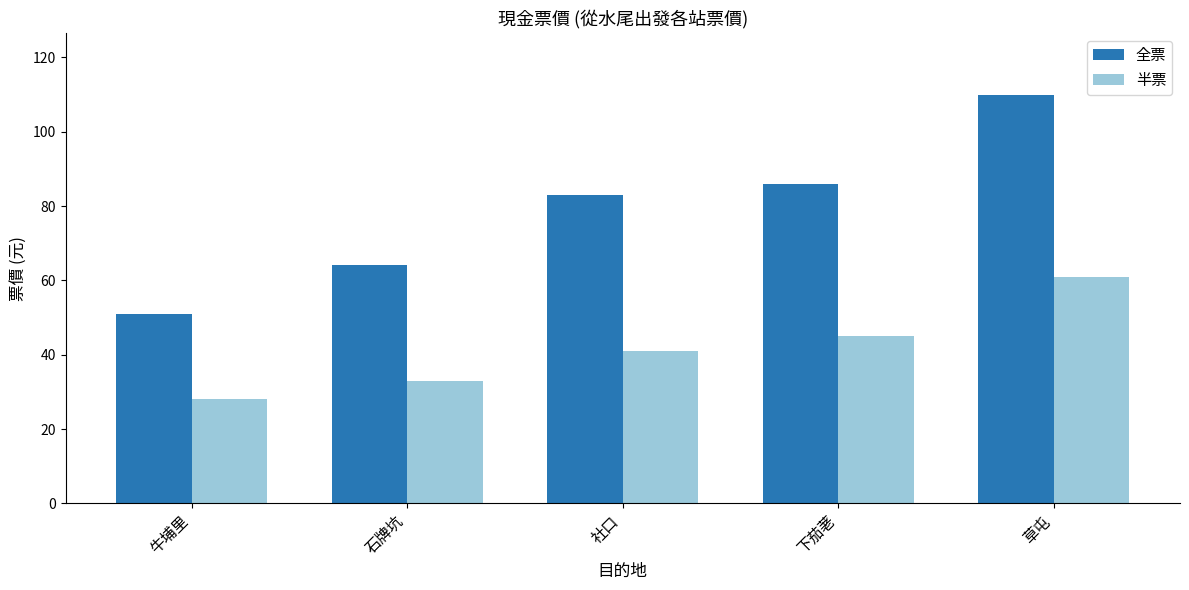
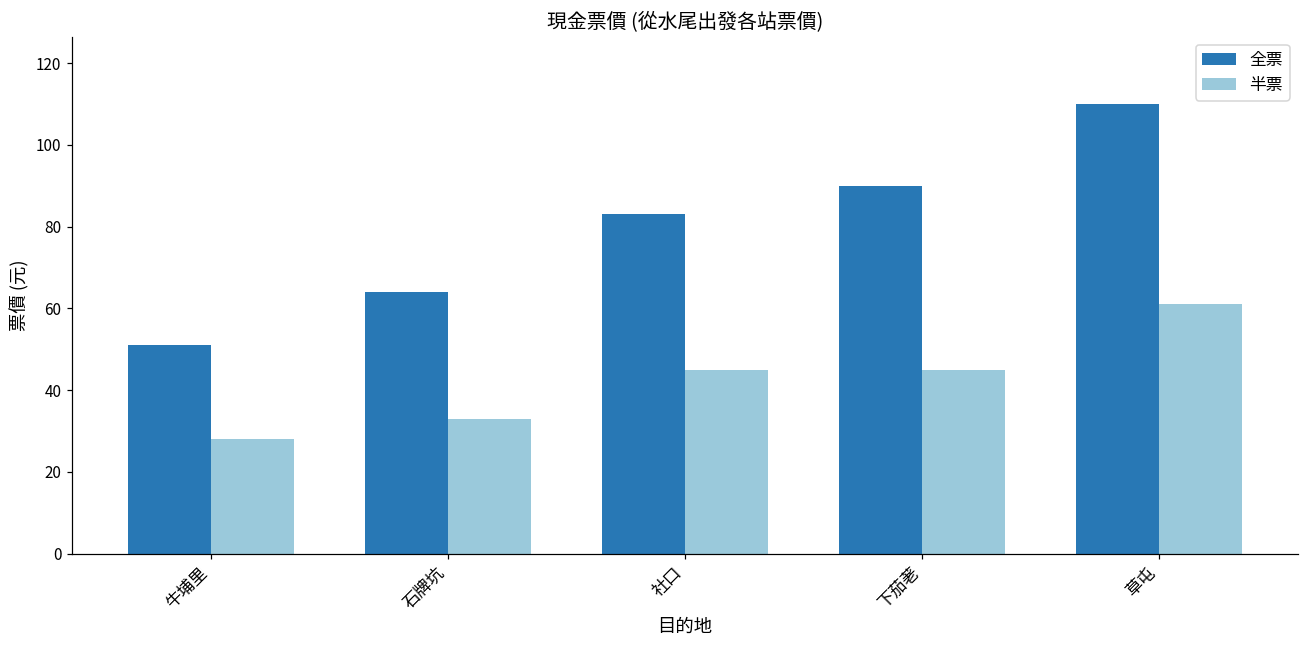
半票, 社口: 41 -> 45
全票, 下茄荖: 86 -> 90
